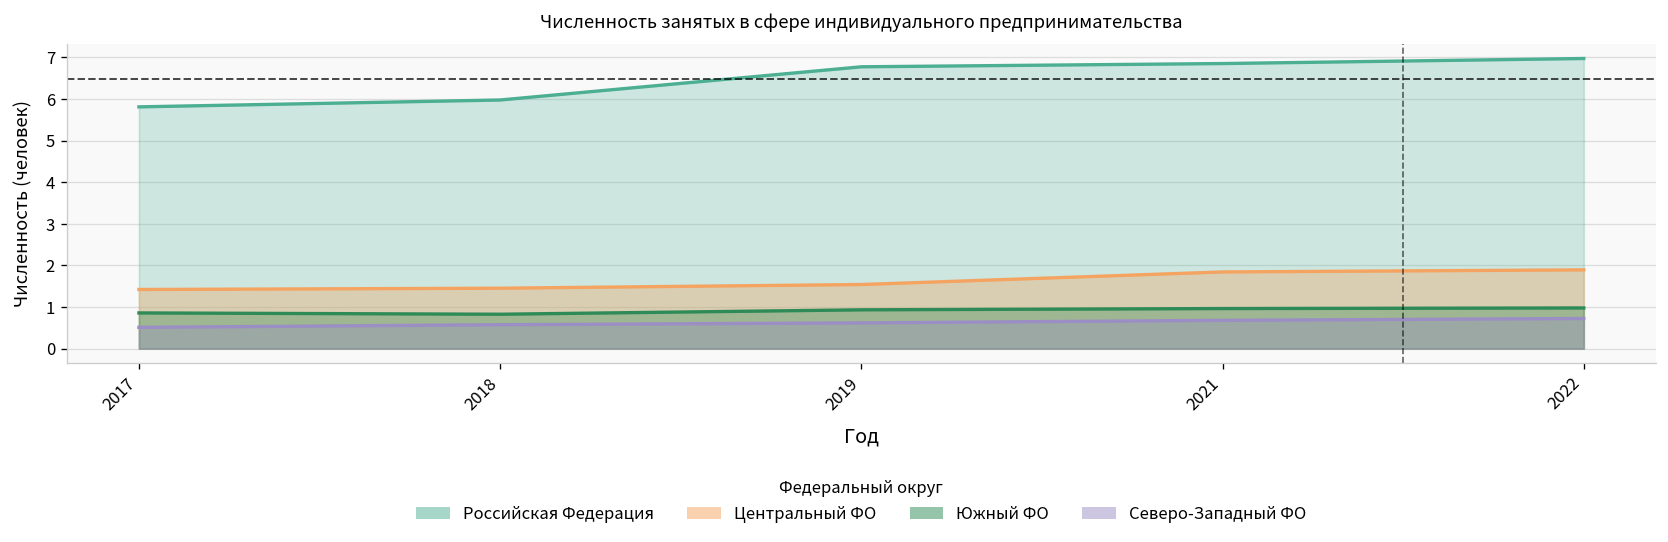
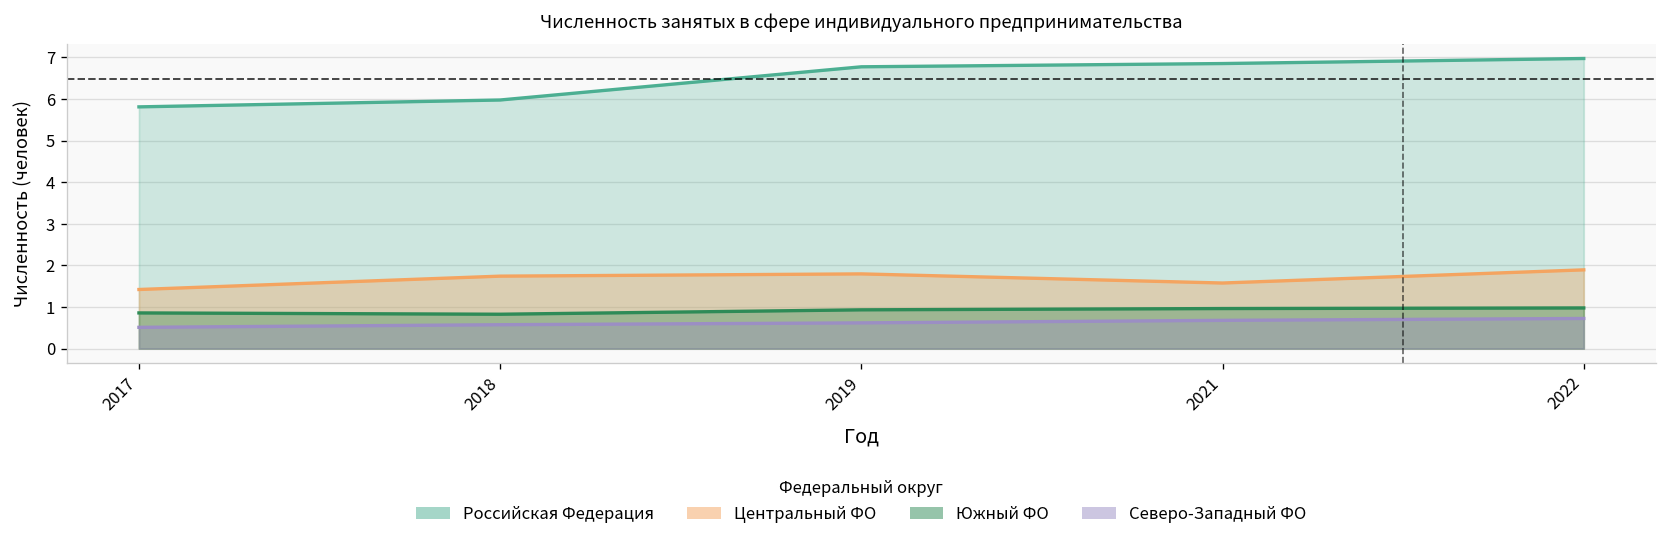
Центральный ФО, 2018: 1.5 -> 1.7
Центральный ФО, 2019: 1.5 -> 1.8
Центральный ФО, 2021: 1.8 -> 1.6
